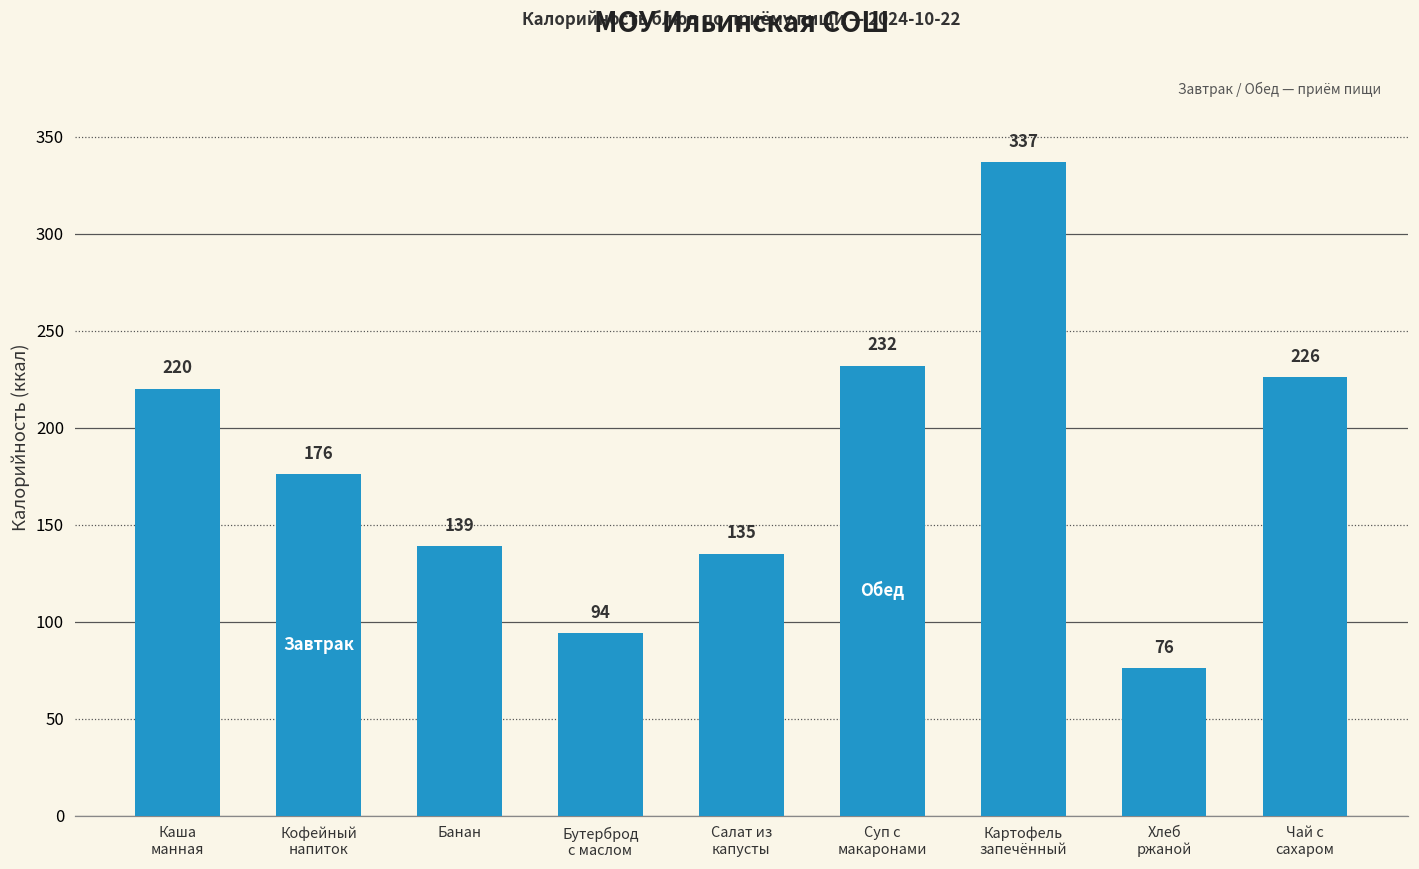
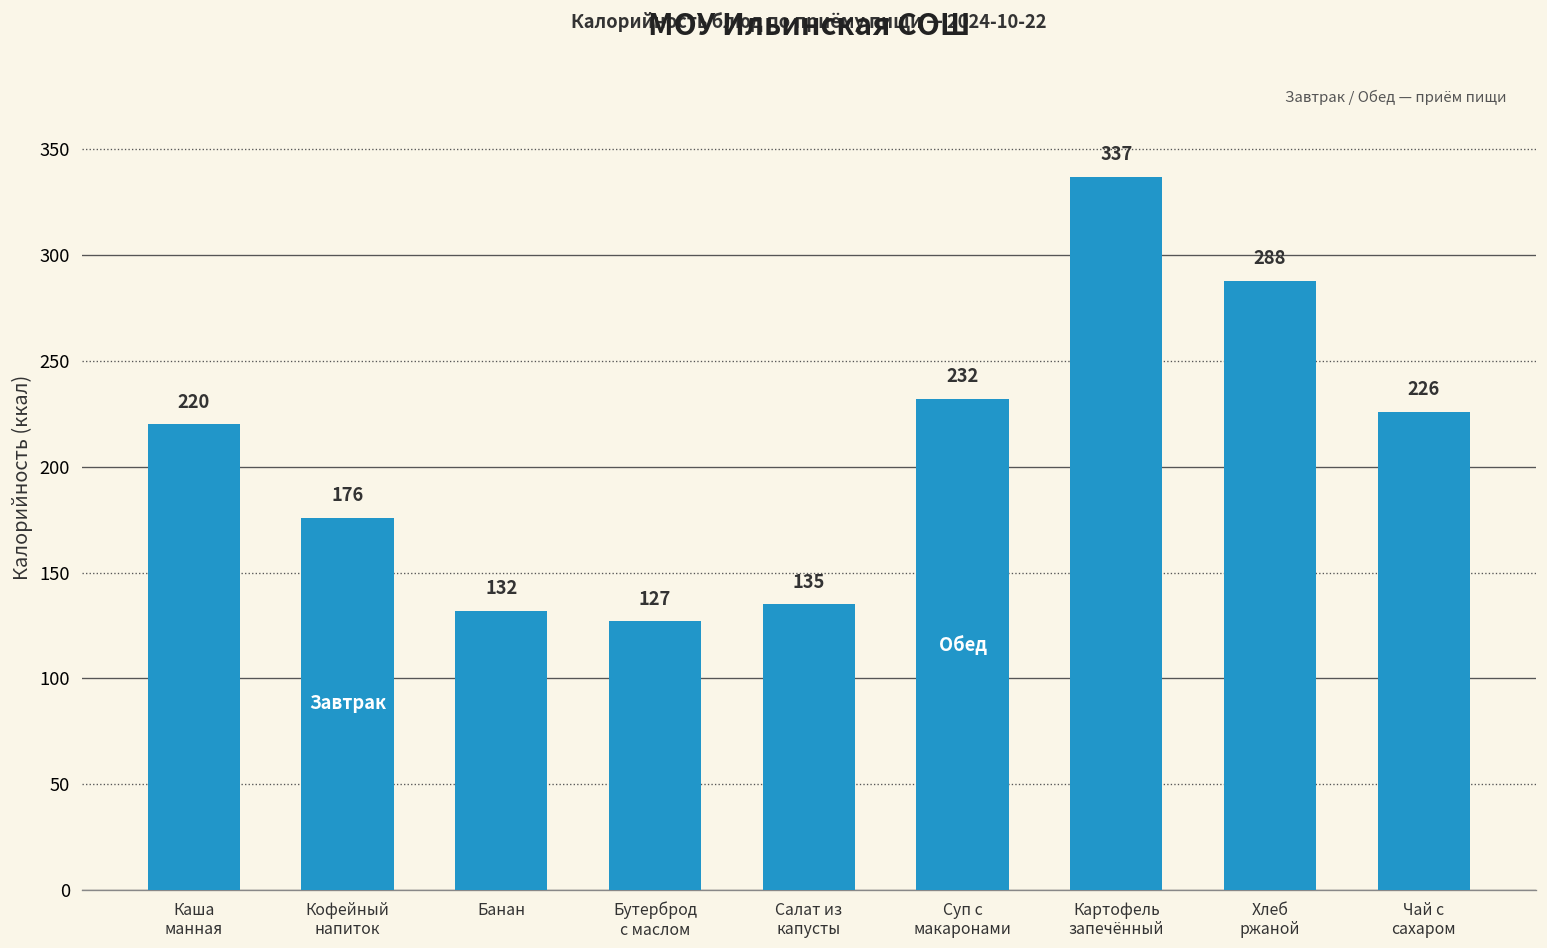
Банан: 139 -> 132
Бутерброд с маслом: 94 -> 127
Хлеб ржаной: 76 -> 288
